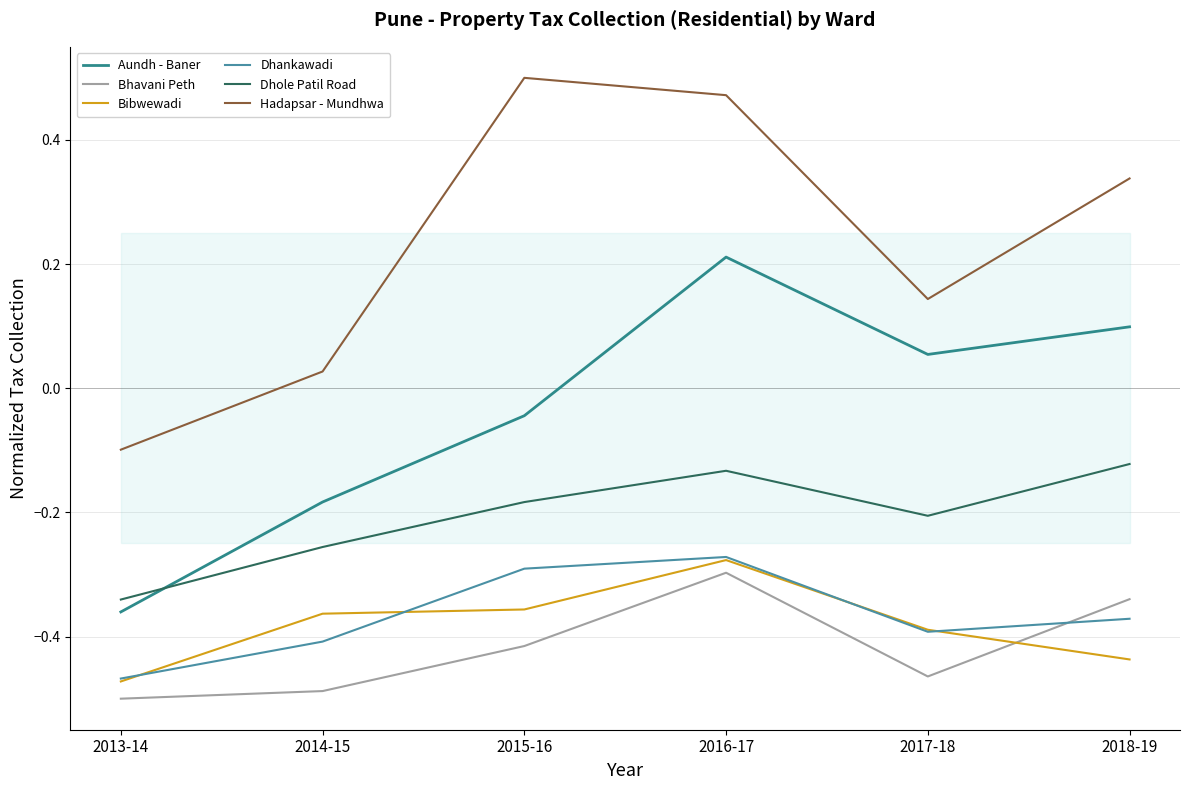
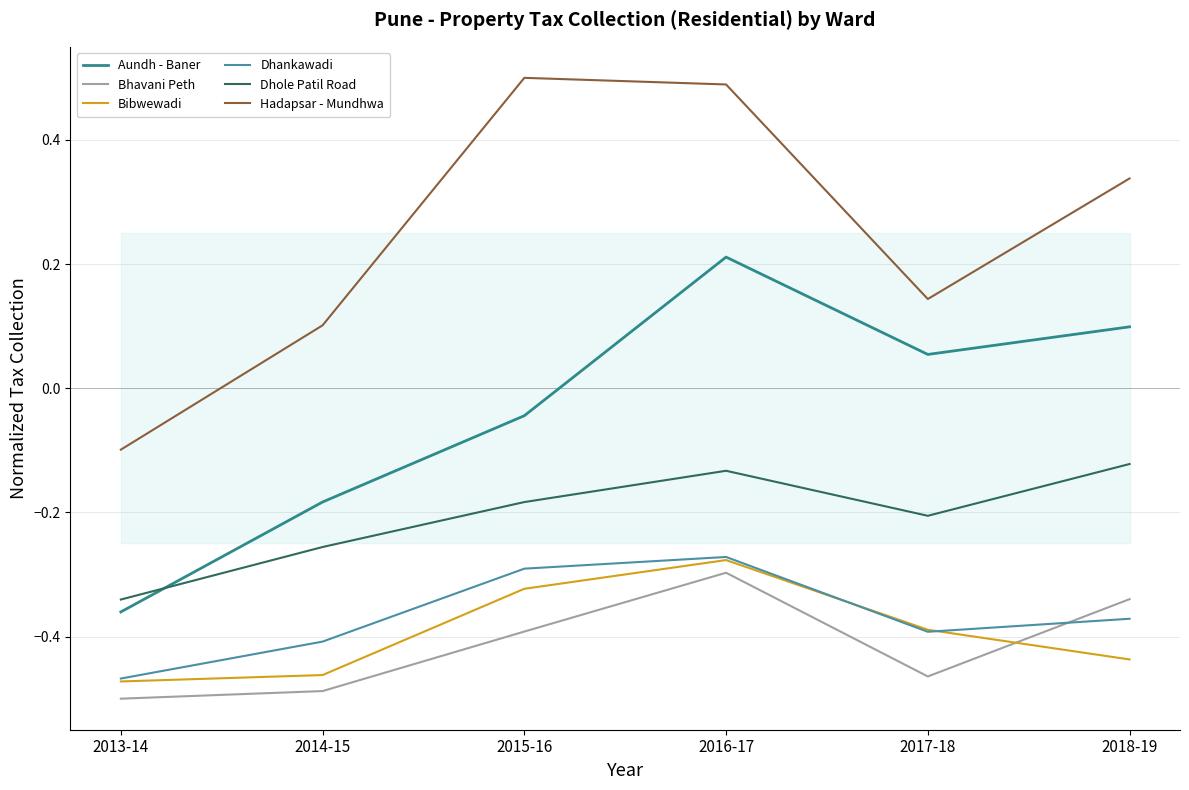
Bibwewadi, 2014-15: -0.36 -> -0.46
Hadapsar - Mundhwa, 2014-15: 0.03 -> 0.10
Bhavani Peth, 2015-16: -0.42 -> -0.39
Bibwewadi, 2015-16: -0.36 -> -0.32
Hadapsar - Mundhwa, 2016-17: 0.47 -> 0.49
